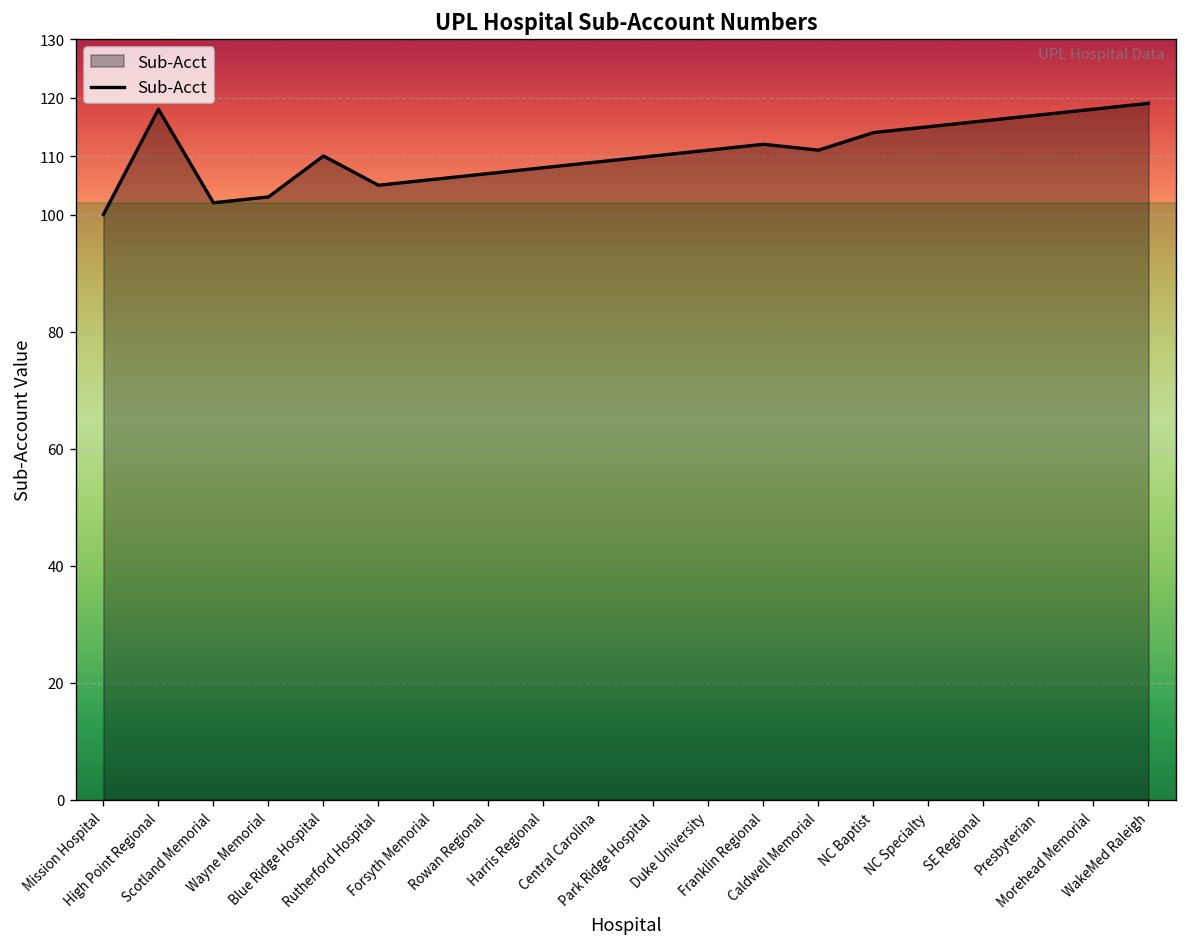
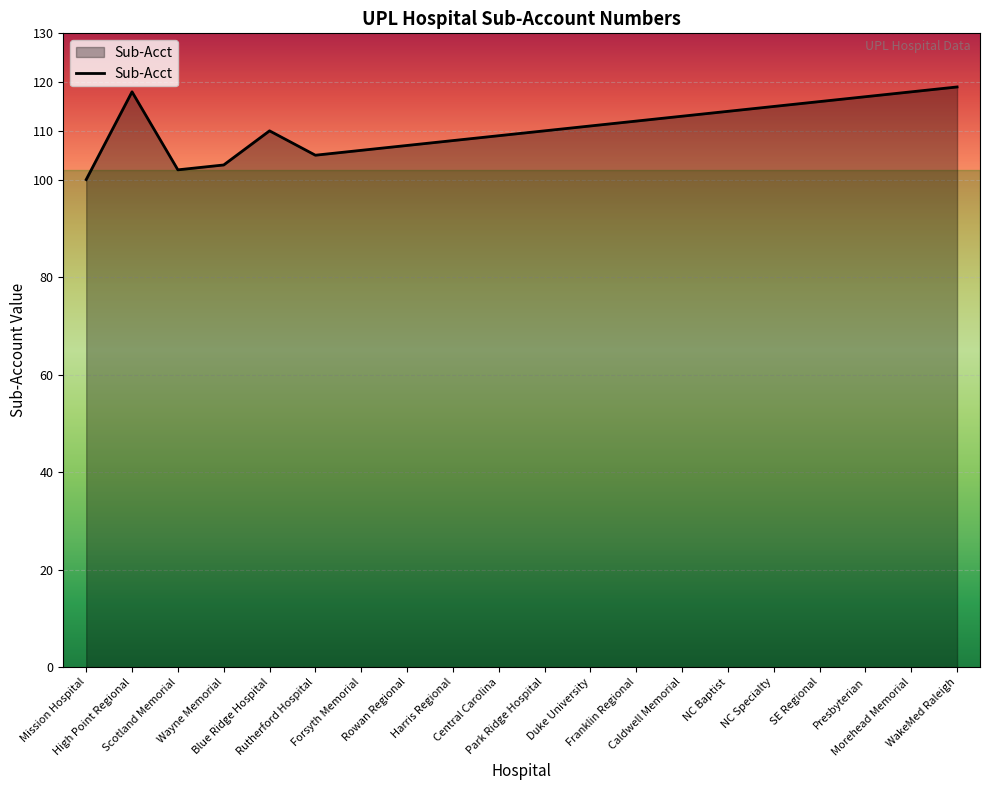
Caldwell Memorial: 111 -> 113
